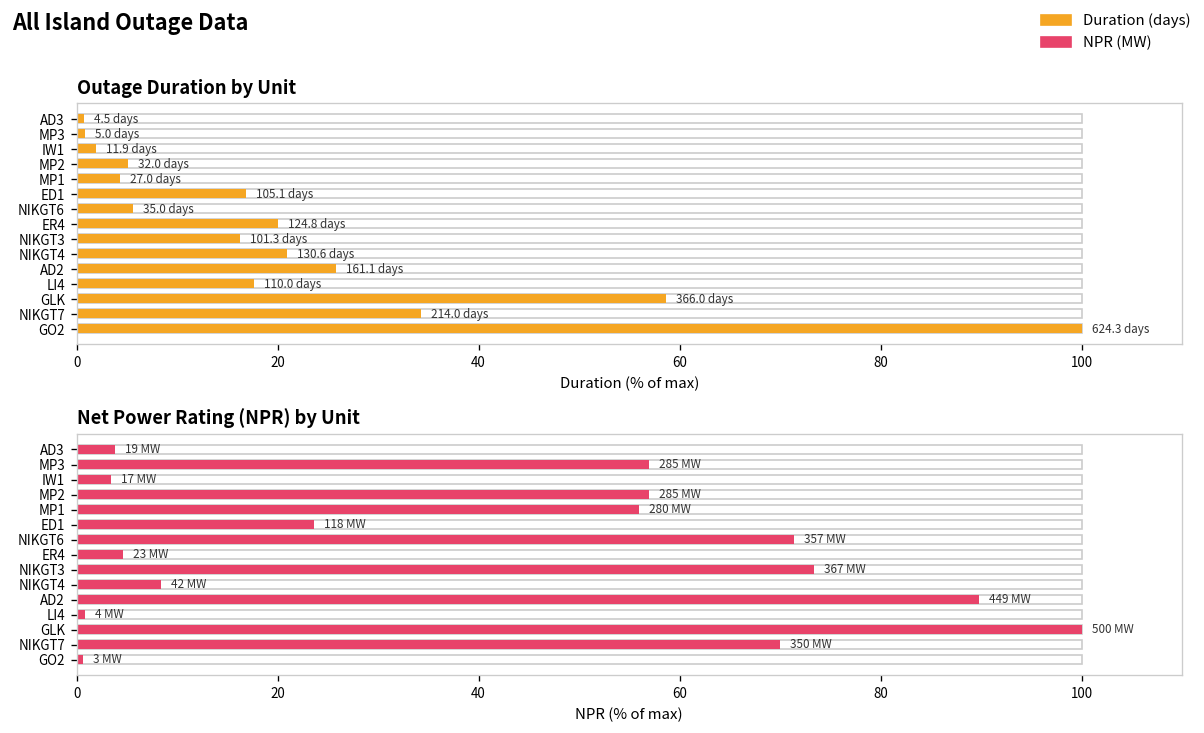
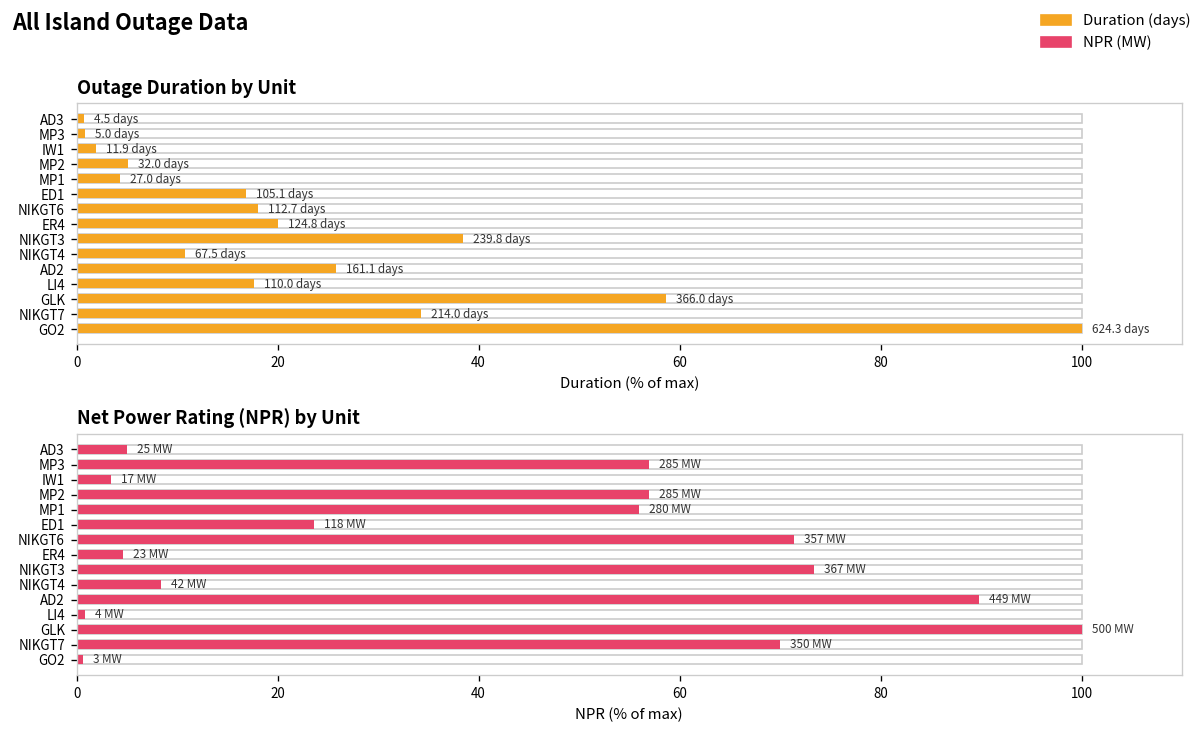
Outage Duration by Unit, Duration (days), NIKGT6: 35.0 -> 112.7
Outage Duration by Unit, Duration (days), NIKGT3: 101.3 -> 239.8
Outage Duration by Unit, Duration (days), NIKGT4: 130.6 -> 67.5
Net Power Rating (NPR) by Unit, NPR (MW), AD3: 19 -> 25
